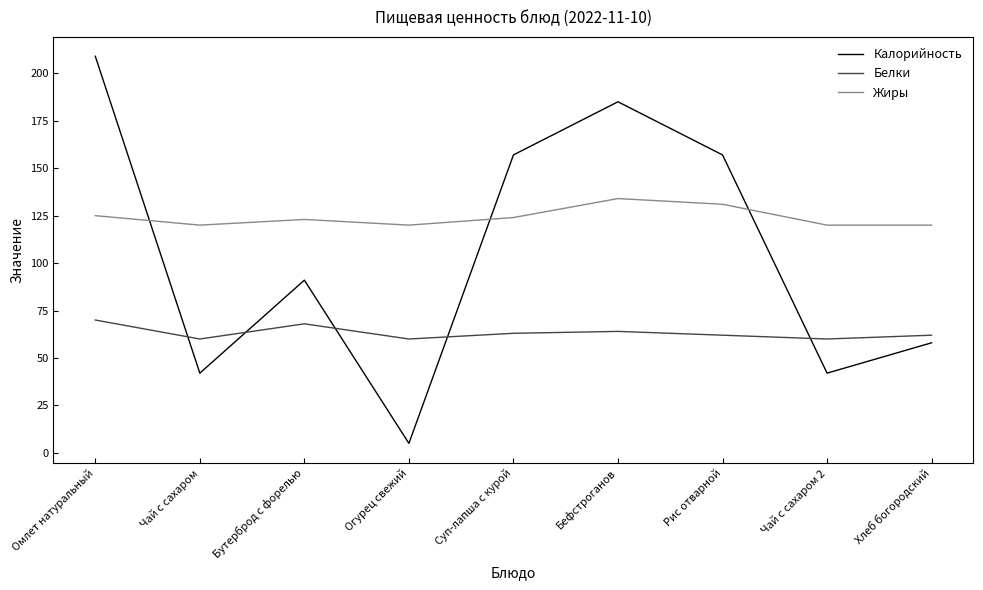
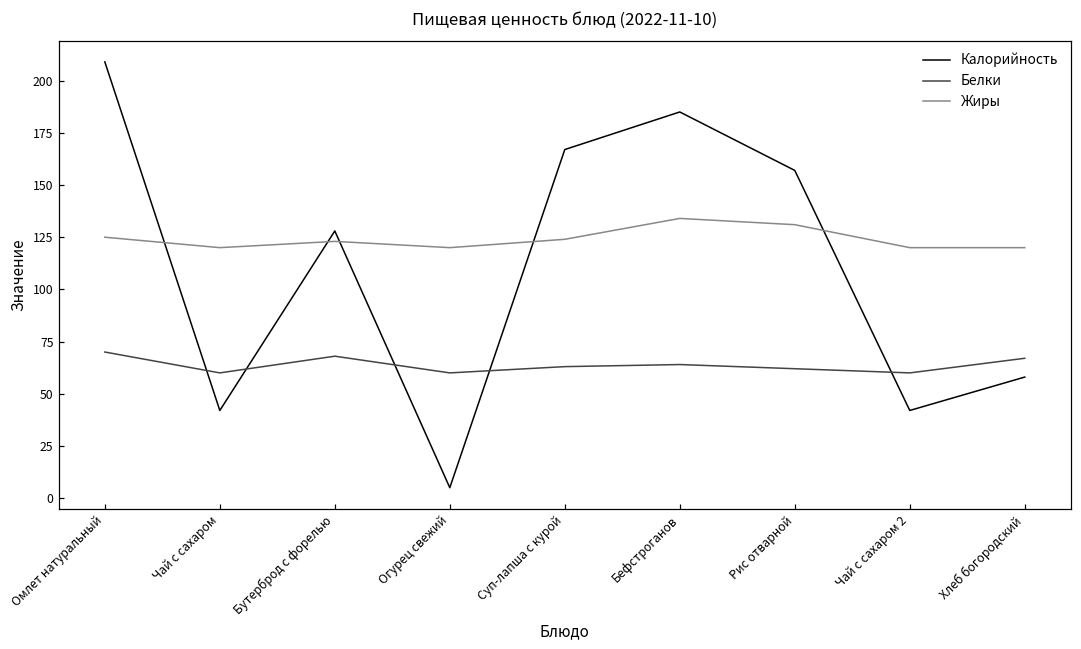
Калорийность, Бутерброд с форелью: 91 -> 128
Калорийность, Суп-лапша с курой: 157 -> 167
Белки, Хлеб богородский: 62 -> 67
